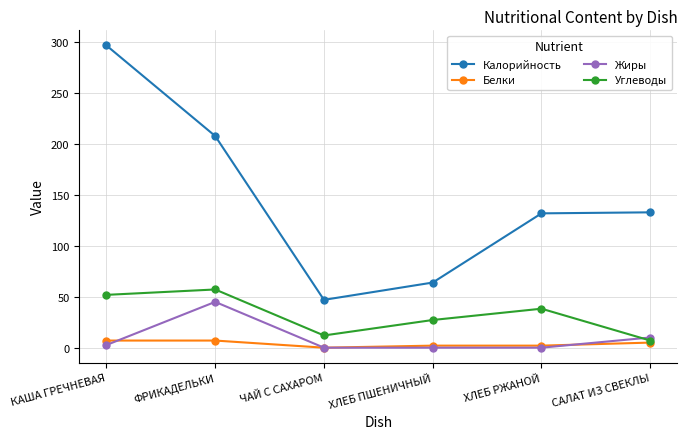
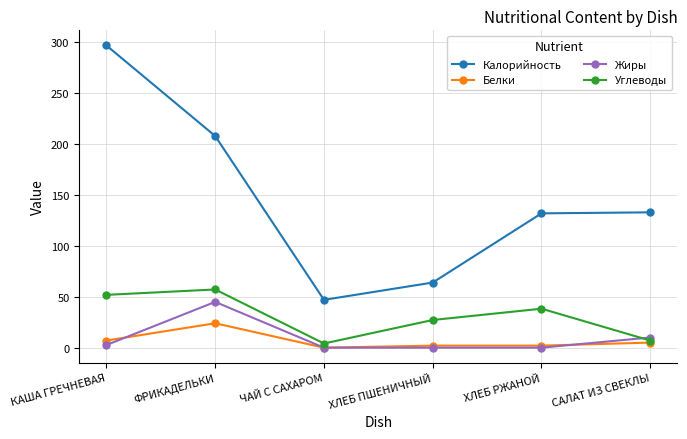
Белки, ФРИКАДЕЛЬКИ: 7 -> 24
Углеводы, ЧАЙ С САХАРОМ: 12 -> 4
